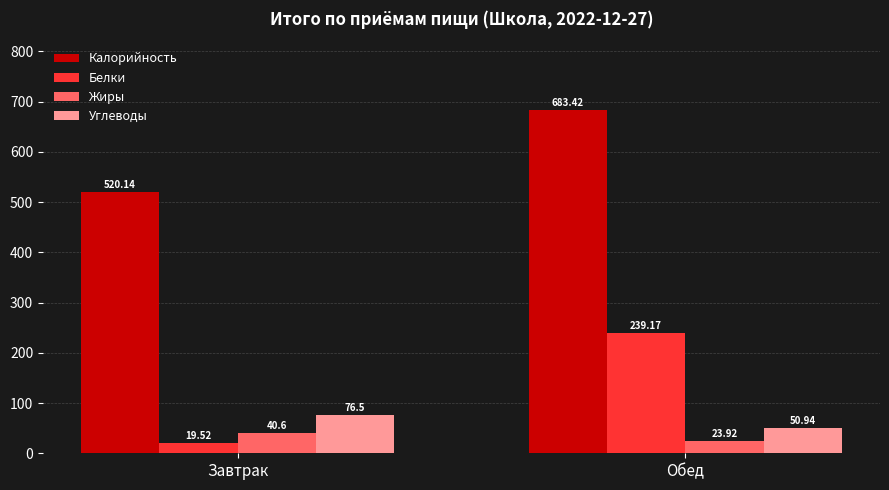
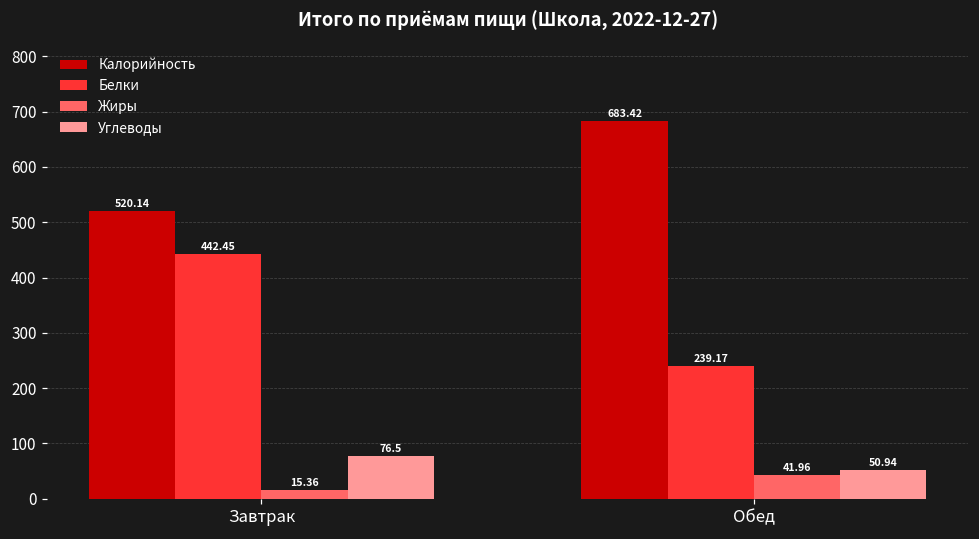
Белки, Завтрак: 19.52 -> 442.45
Жиры, Завтрак: 40.6 -> 15.36
Жиры, Обед: 23.92 -> 41.96
